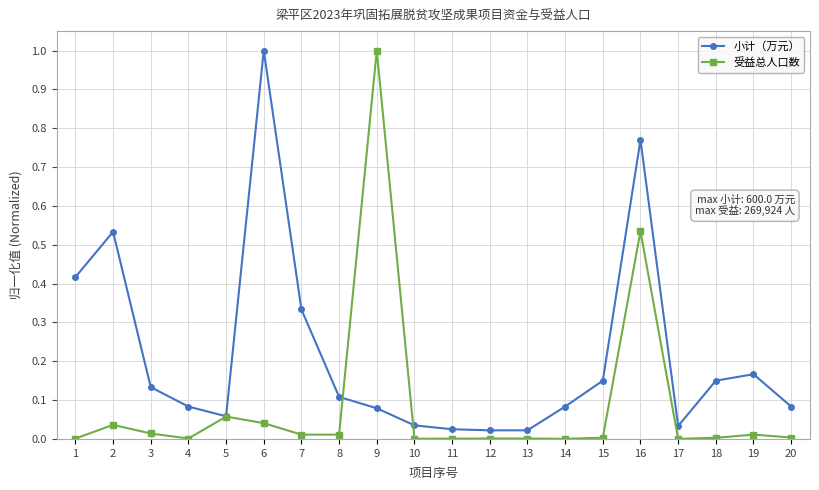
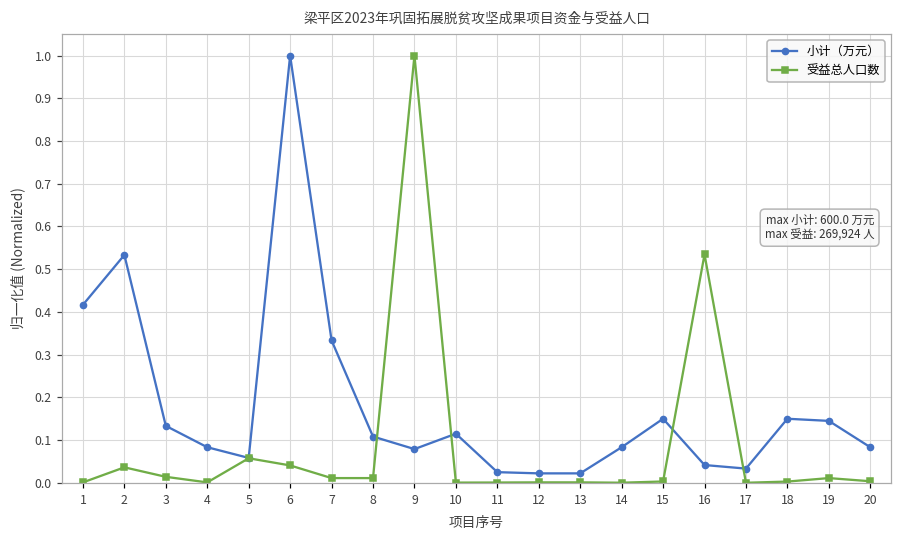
小计（万元）, 10: 0.04 -> 0.12
小计（万元）, 16: 0.77 -> 0.04
小计（万元）, 19: 0.17 -> 0.15
